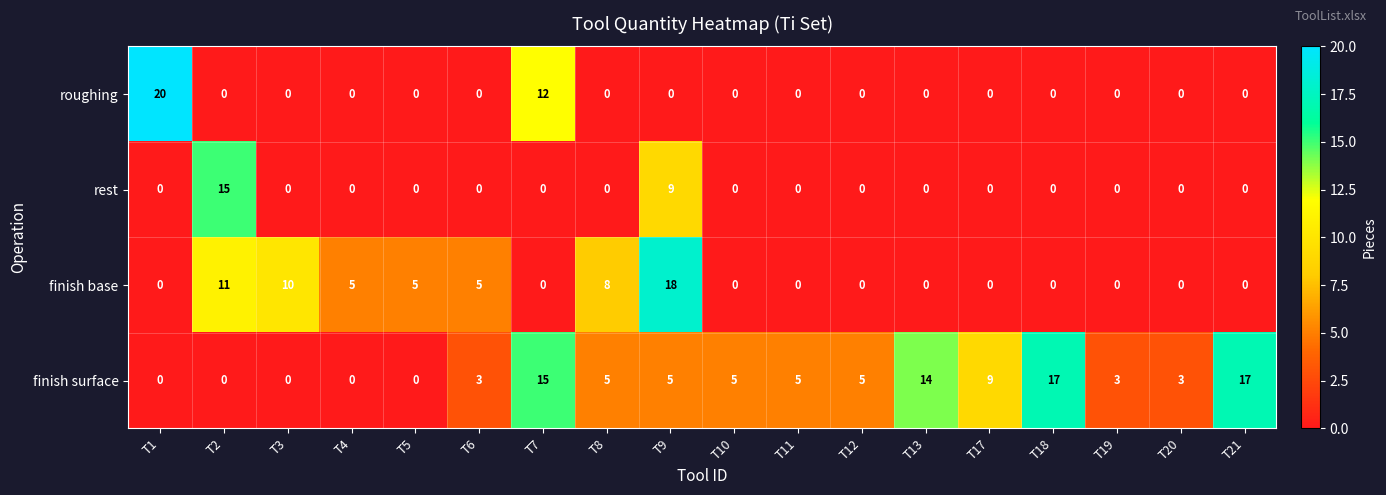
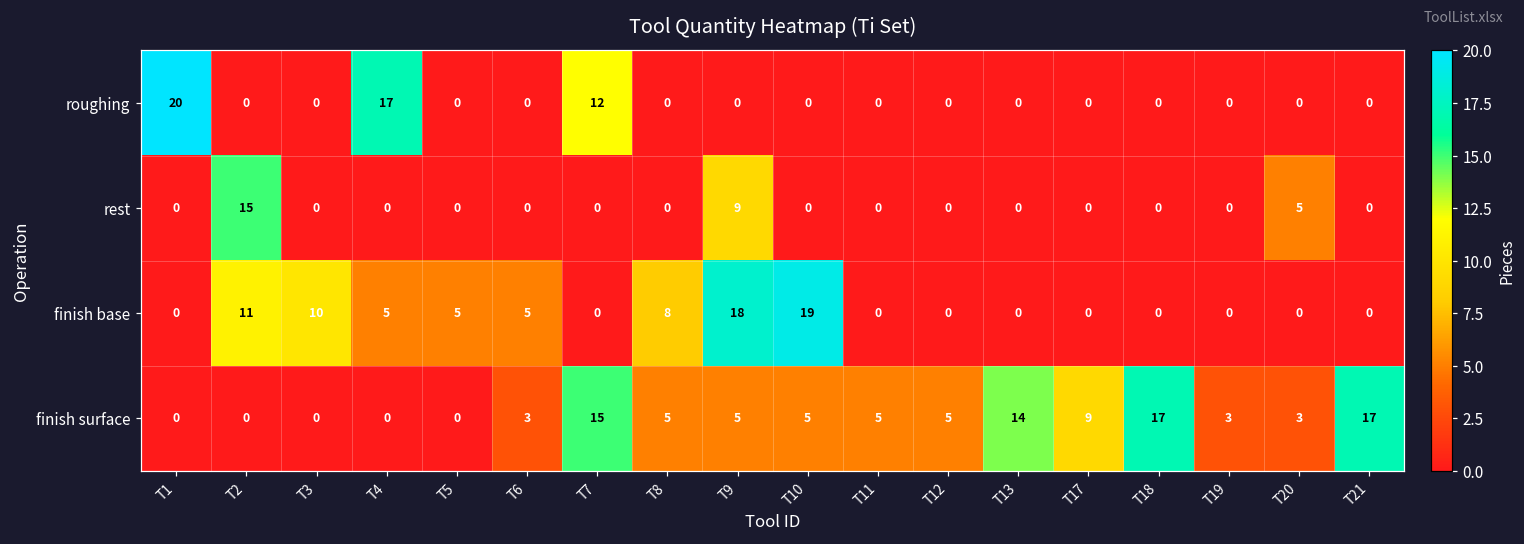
roughing, T4: 0 -> 17
rest, T20: 0 -> 5
finish base, T10: 0 -> 19
